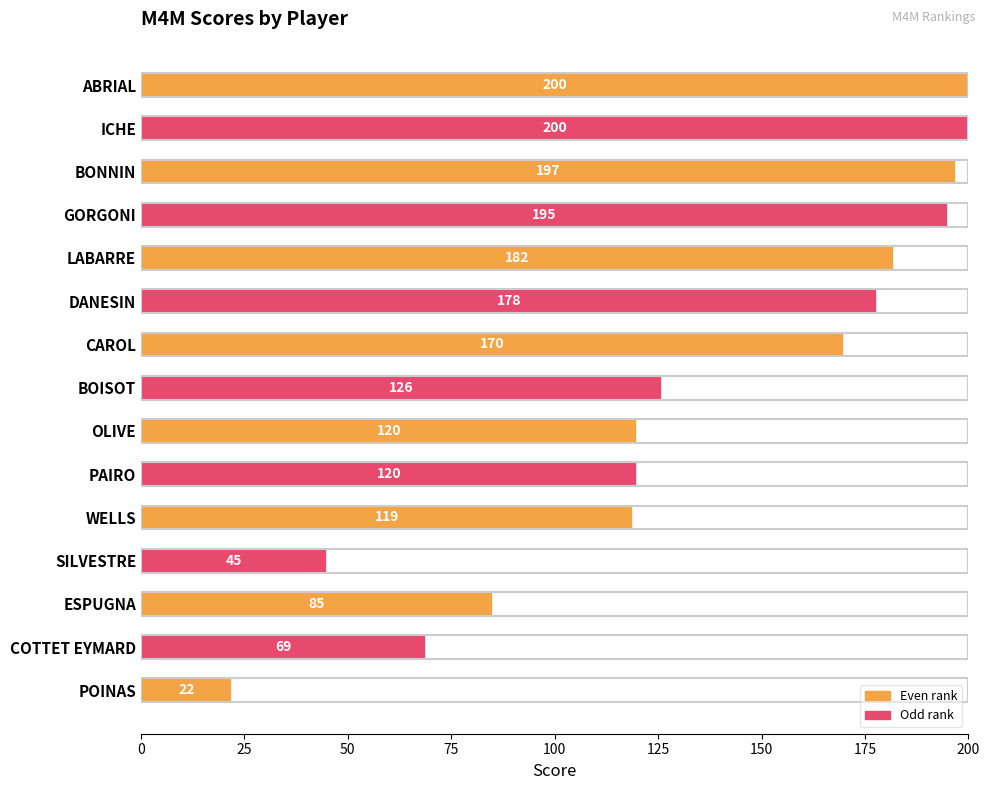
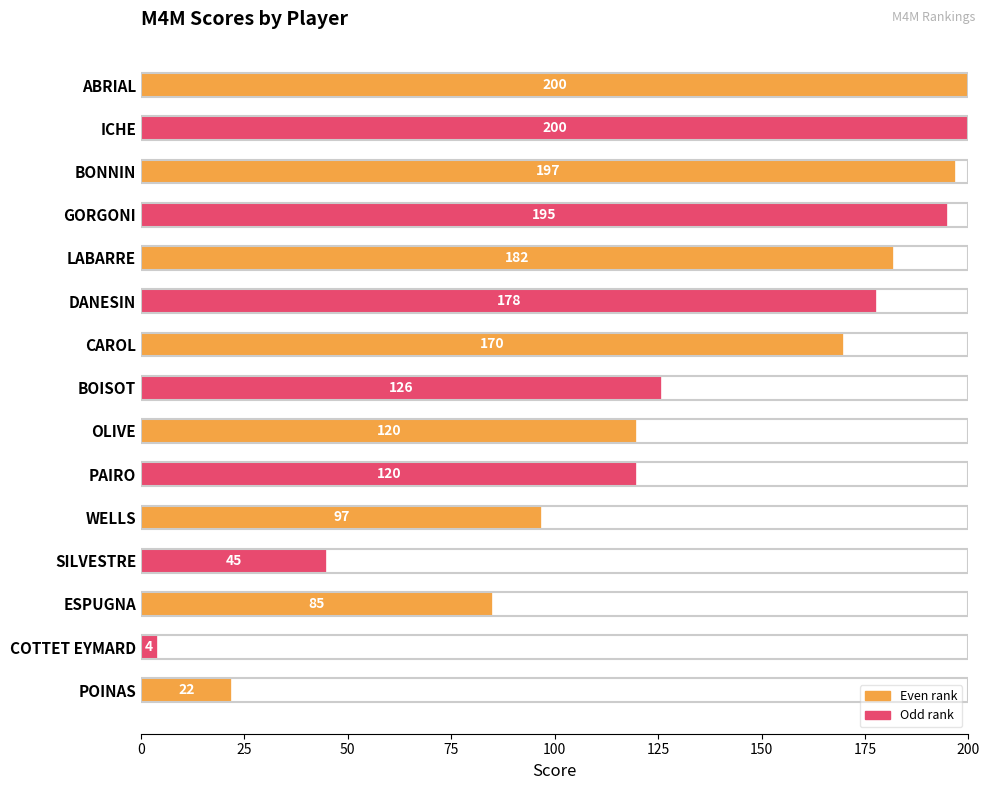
WELLS: 119 -> 97
COTTET EYMARD: 69 -> 4
